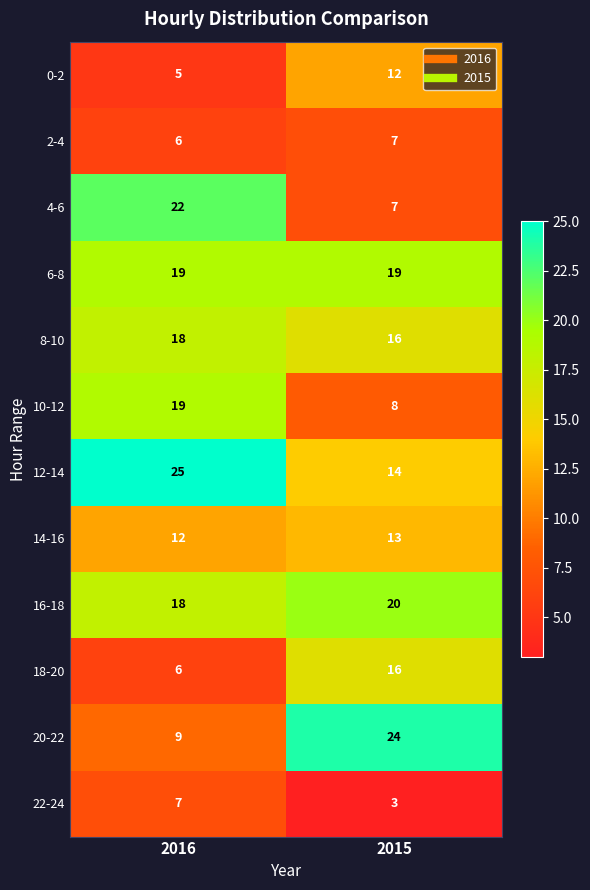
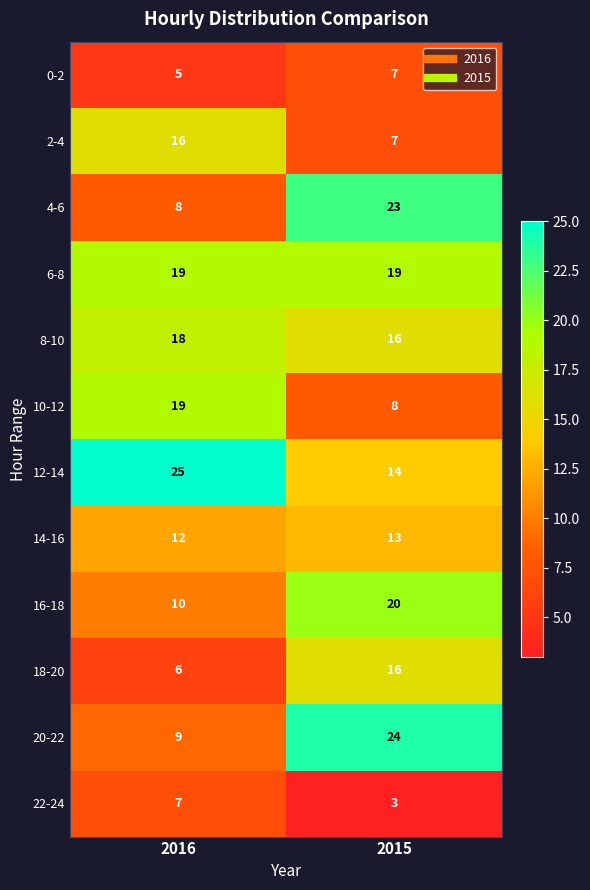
0-2, 2015: 12 -> 7
2-4, 2016: 6 -> 16
4-6, 2016: 22 -> 8
4-6, 2015: 7 -> 23
16-18, 2016: 18 -> 10
